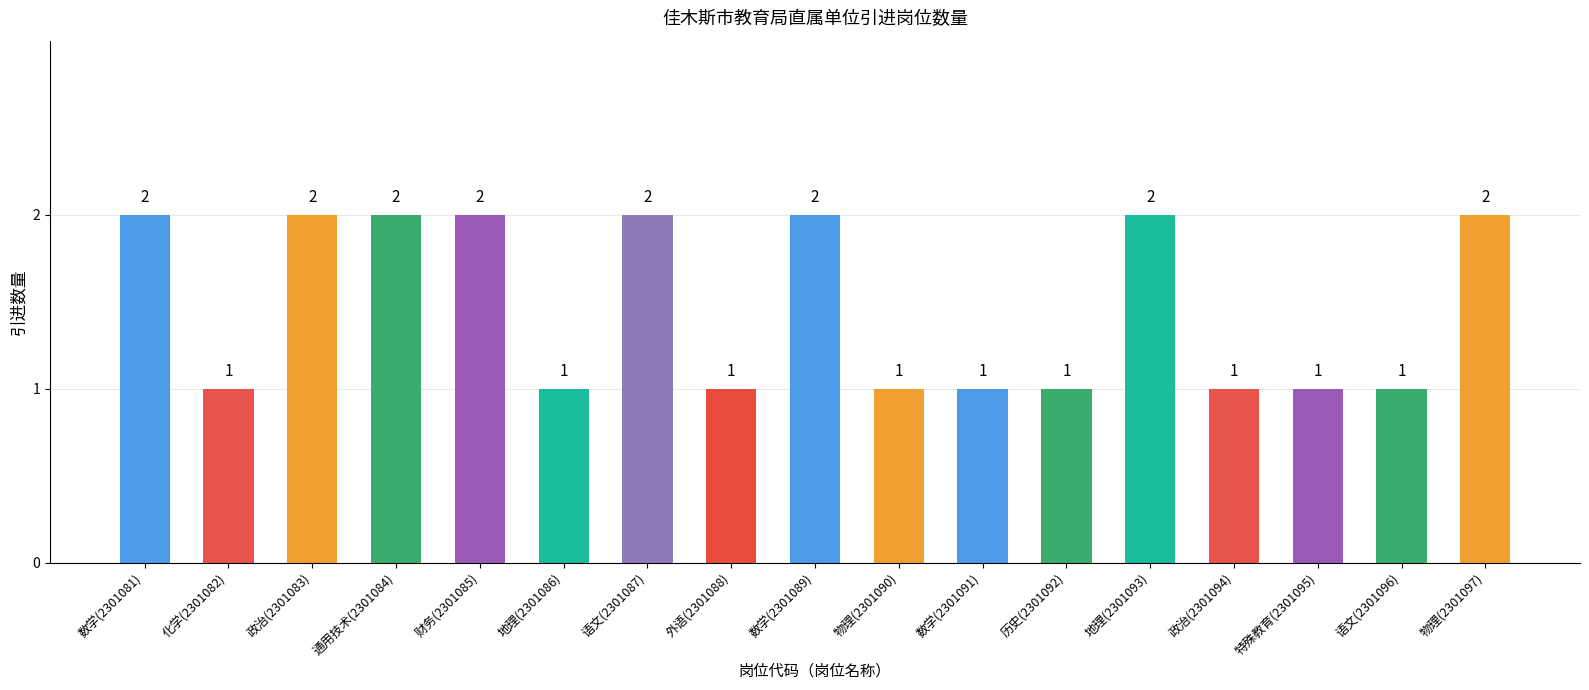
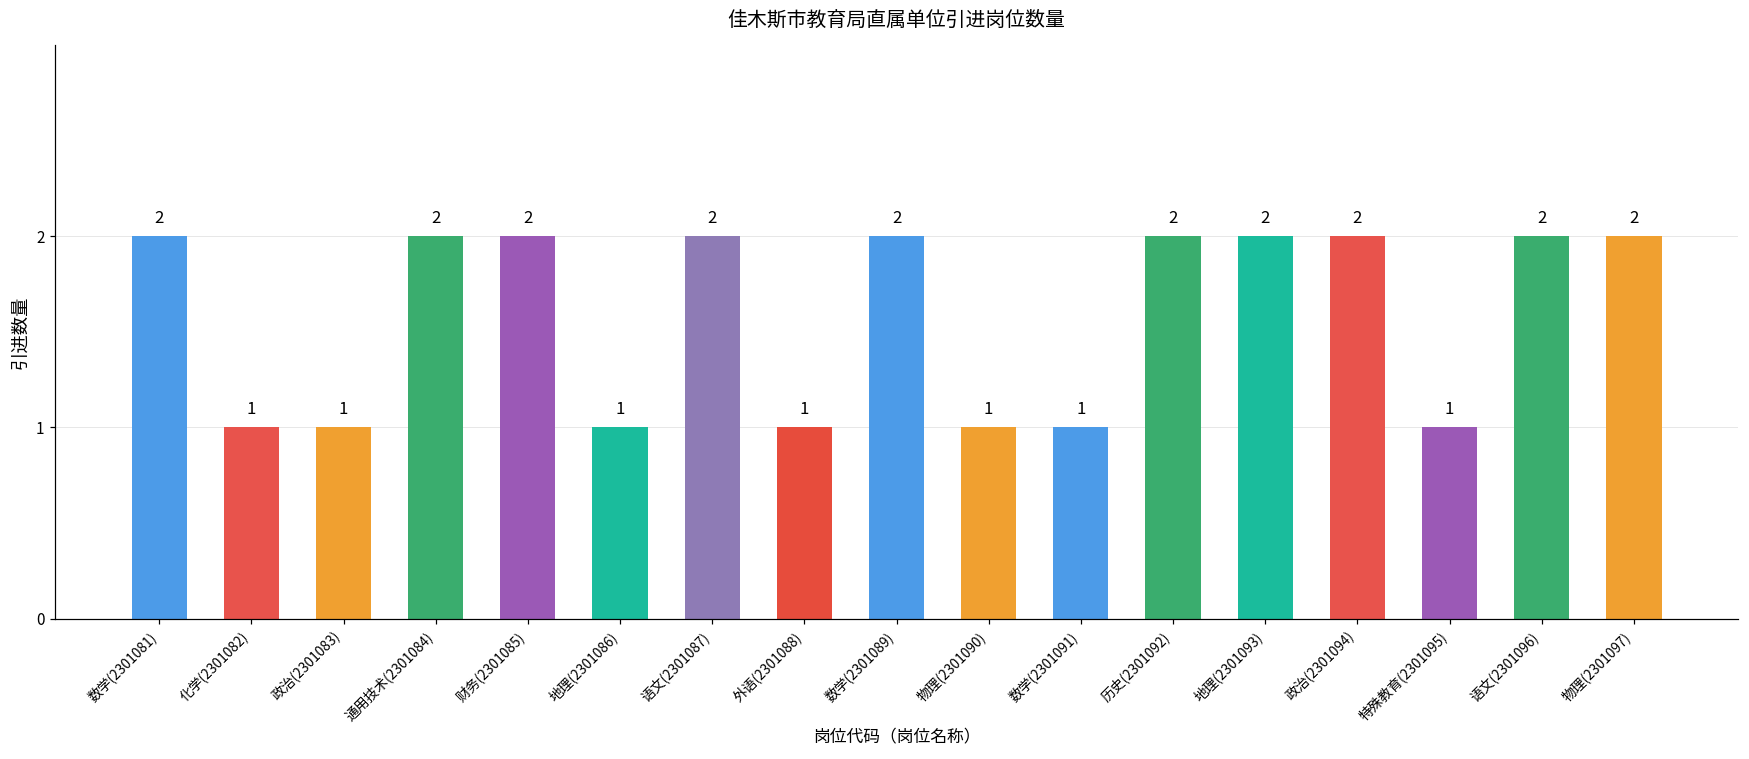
政治(2301083): 2 -> 1
历史(2301092): 1 -> 2
政治(2301094): 1 -> 2
语文(2301096): 1 -> 2
